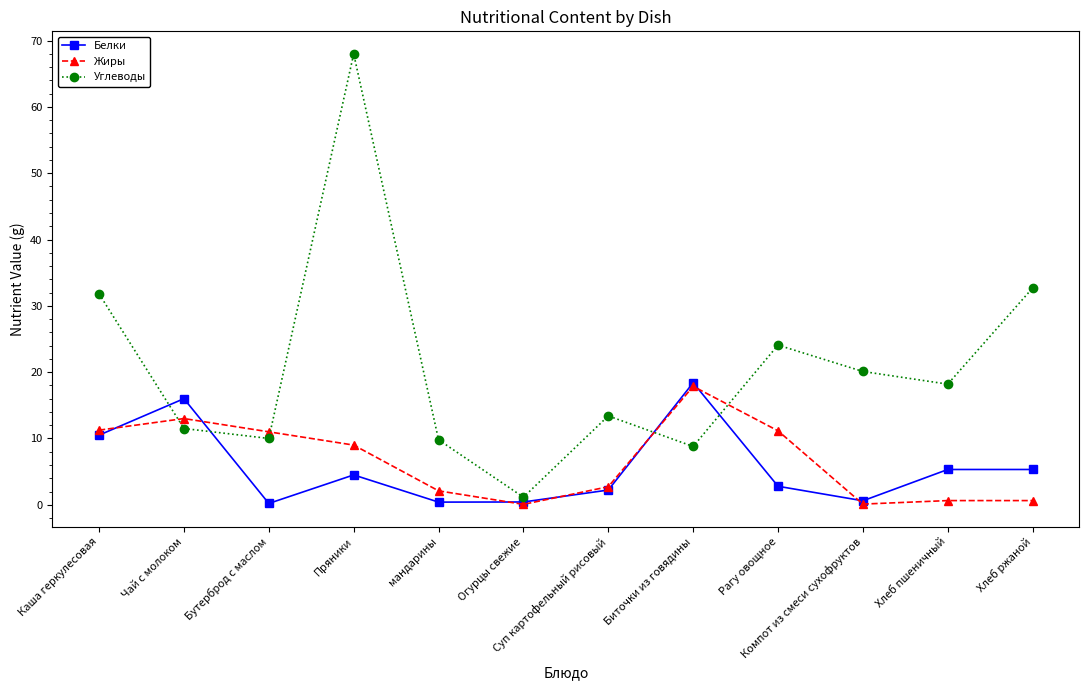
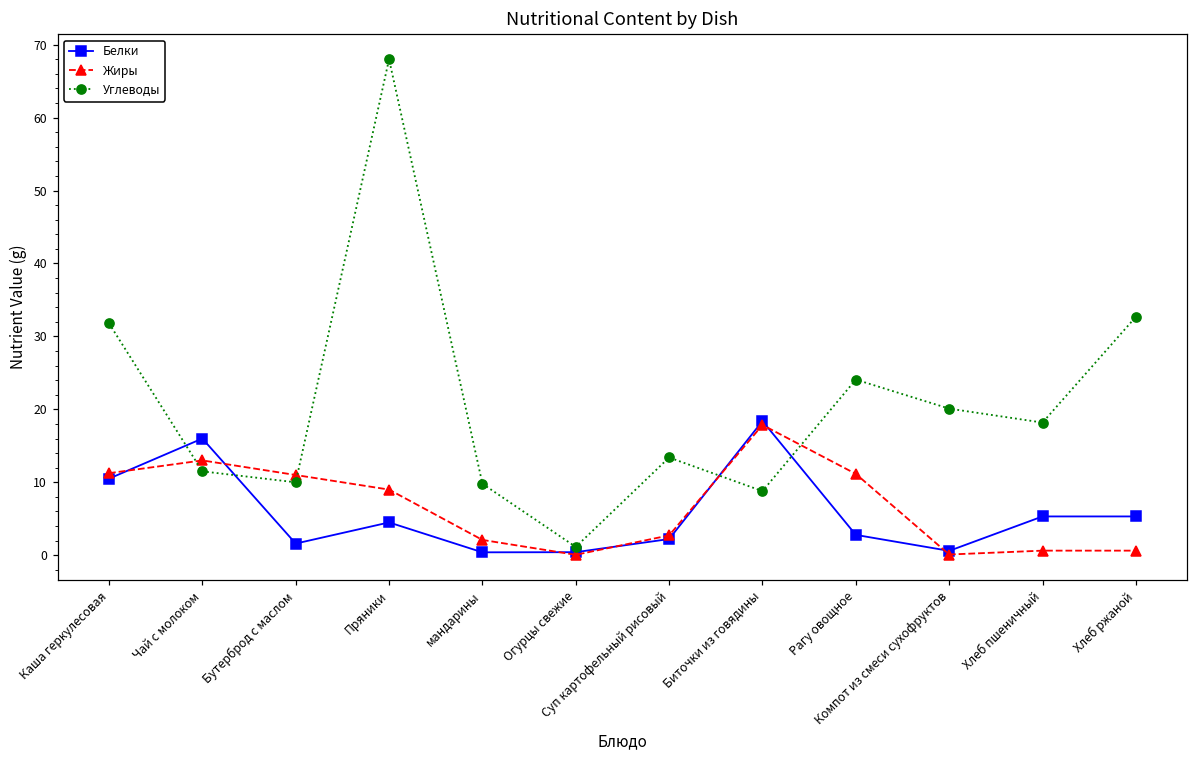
Белки, Бутерброд с маслом: 0 -> 2
